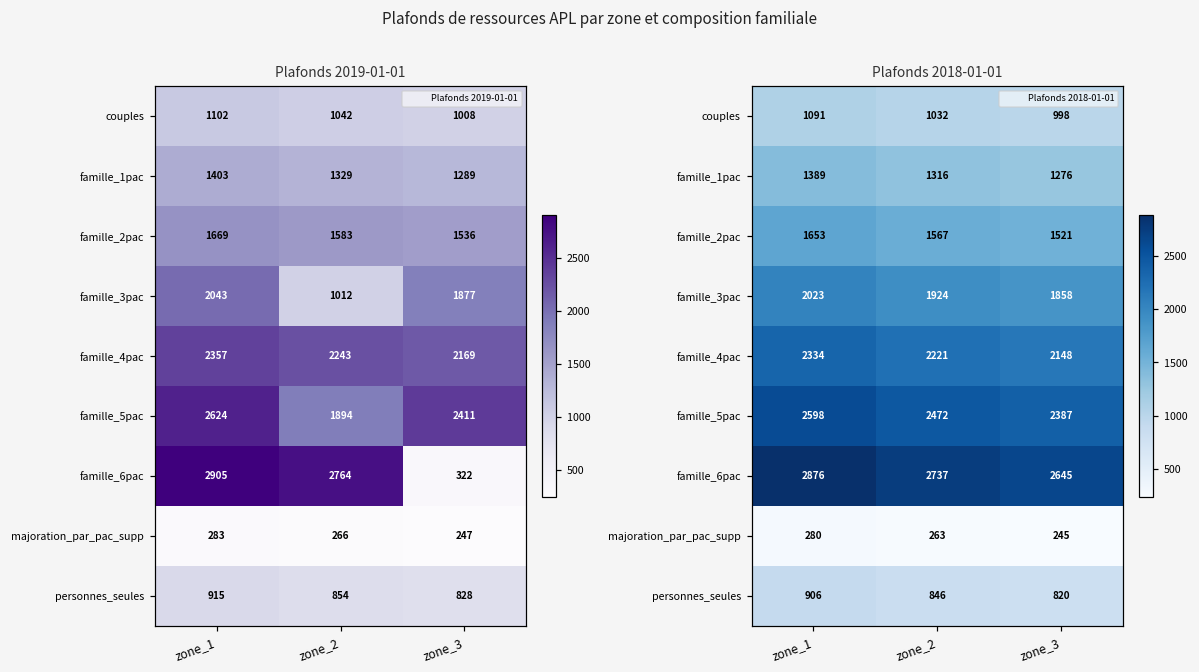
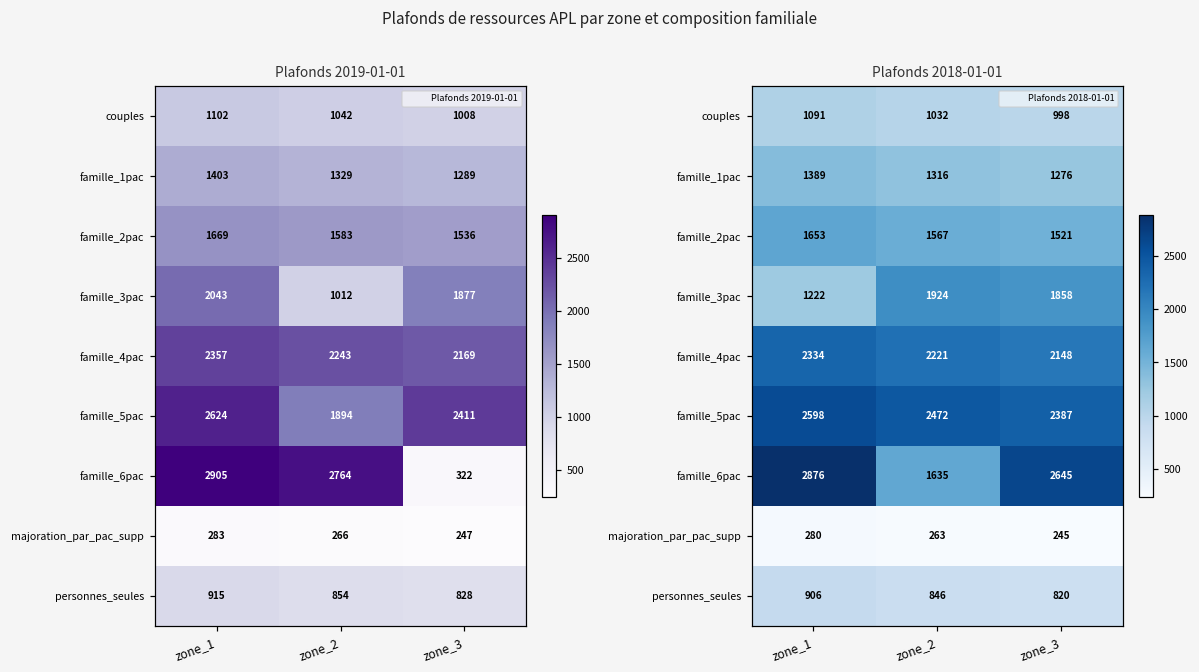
Plafonds 2018-01-01, famille_3pac, zone_1: 2023 -> 1222
Plafonds 2018-01-01, famille_6pac, zone_2: 2737 -> 1635
